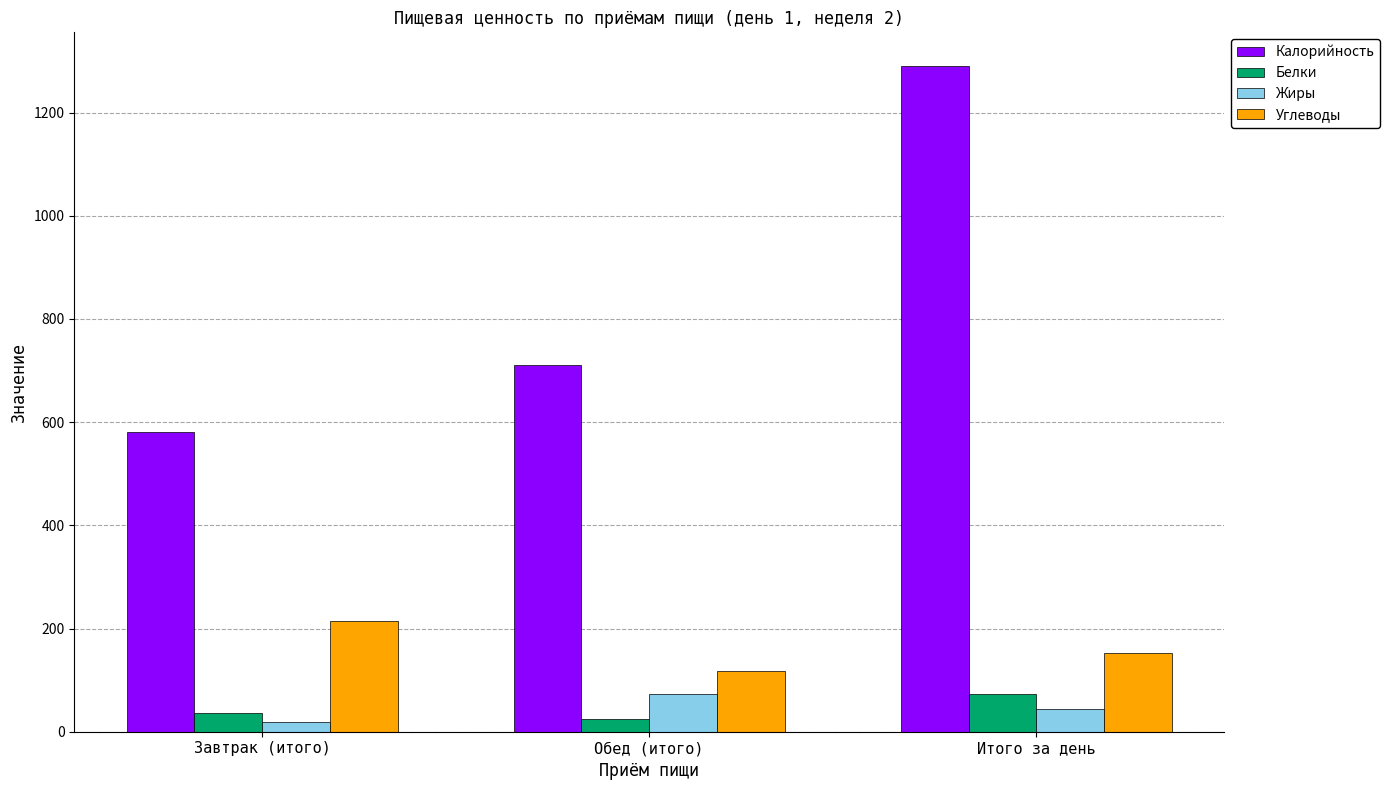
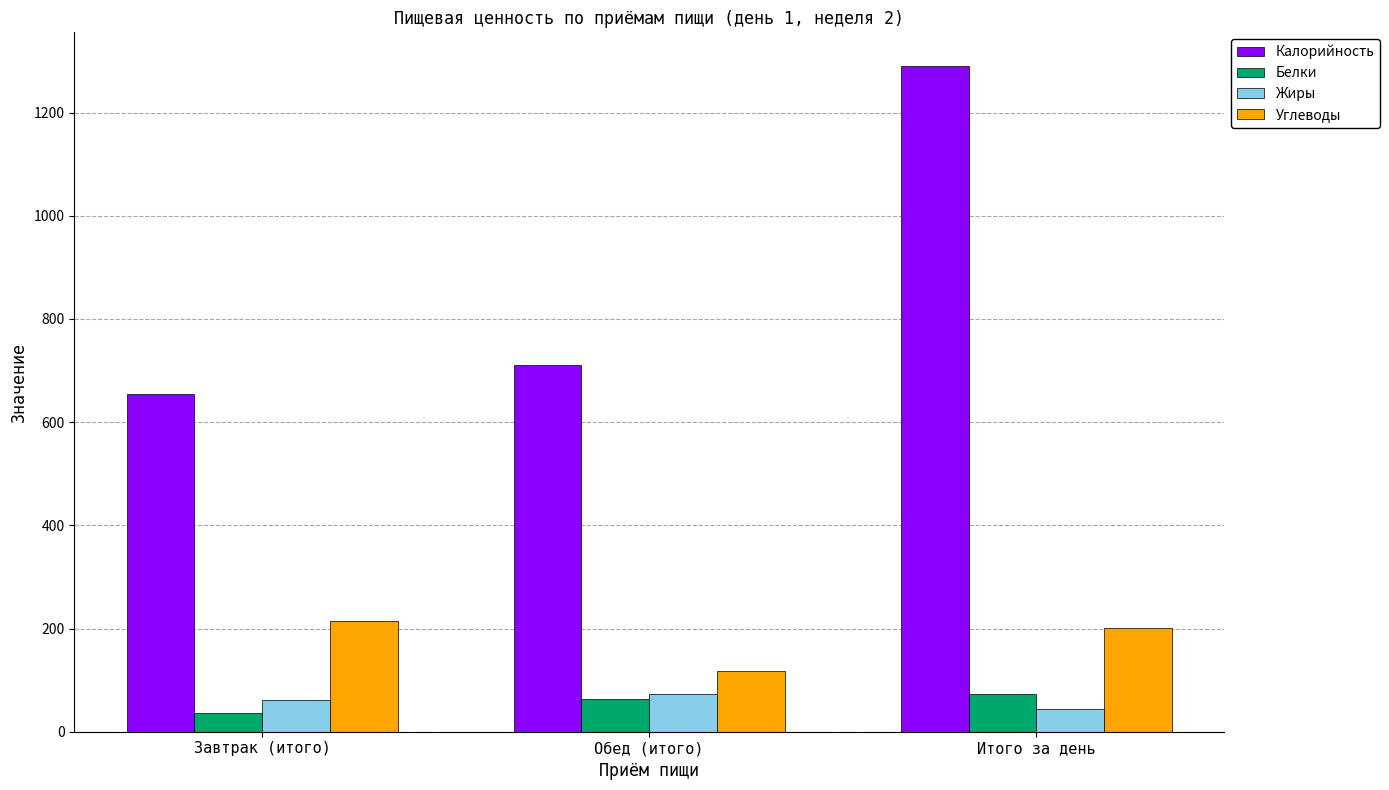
Калорийность, Завтрак (итого): 580 -> 650
Жиры, Завтрак (итого): 20 -> 60
Белки, Обед (итого): 20 -> 60
Углеводы, Итого за день: 150 -> 200
